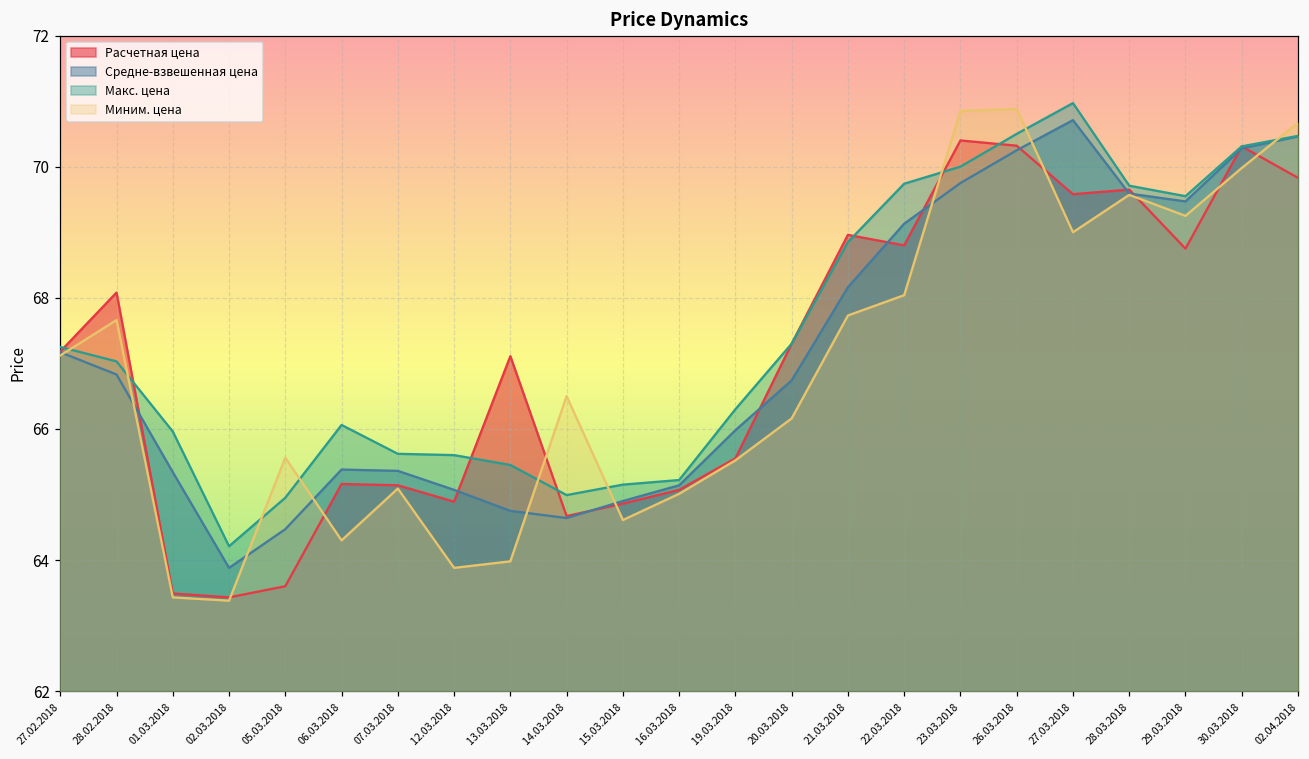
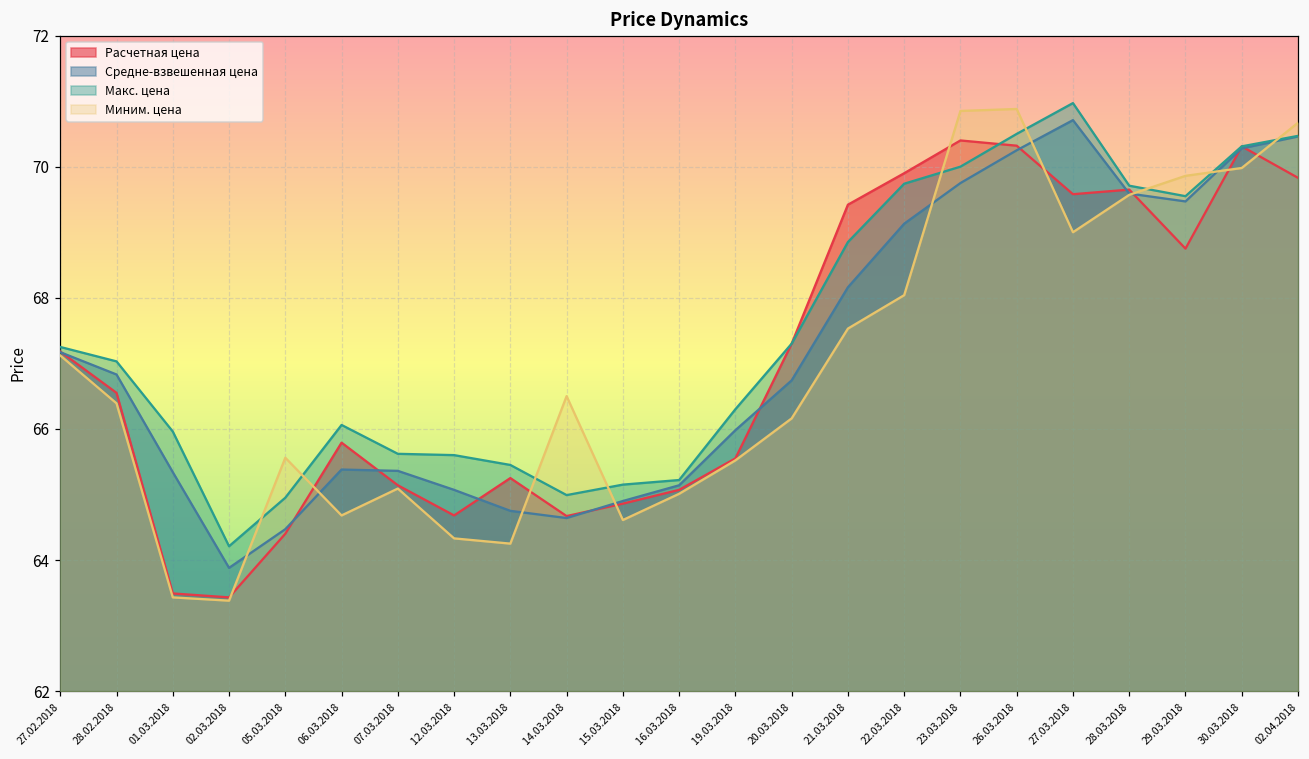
Расчетная цена, 28.02.2018: 68.1 -> 66.6
Миним. цена, 28.02.2018: 67.7 -> 66.4
Расчетная цена, 05.03.2018: 63.6 -> 64.4
Расчетная цена, 06.03.2018: 65.2 -> 65.8
Миним. цена, 06.03.2018: 64.3 -> 64.7
Расчетная цена, 12.03.2018: 64.9 -> 64.7
Миним. цена, 12.03.2018: 63.9 -> 64.3
Расчетная цена, 13.03.2018: 67.1 -> 65.3
Миним. цена, 13.03.2018: 64.0 -> 64.3
Расчетная цена, 21.03.2018: 69.0 -> 69.4
Миним. цена, 21.03.2018: 67.7 -> 67.5
Расчетная цена, 22.03.2018: 68.8 -> 69.9
Миним. цена, 29.03.2018: 69.3 -> 69.9
